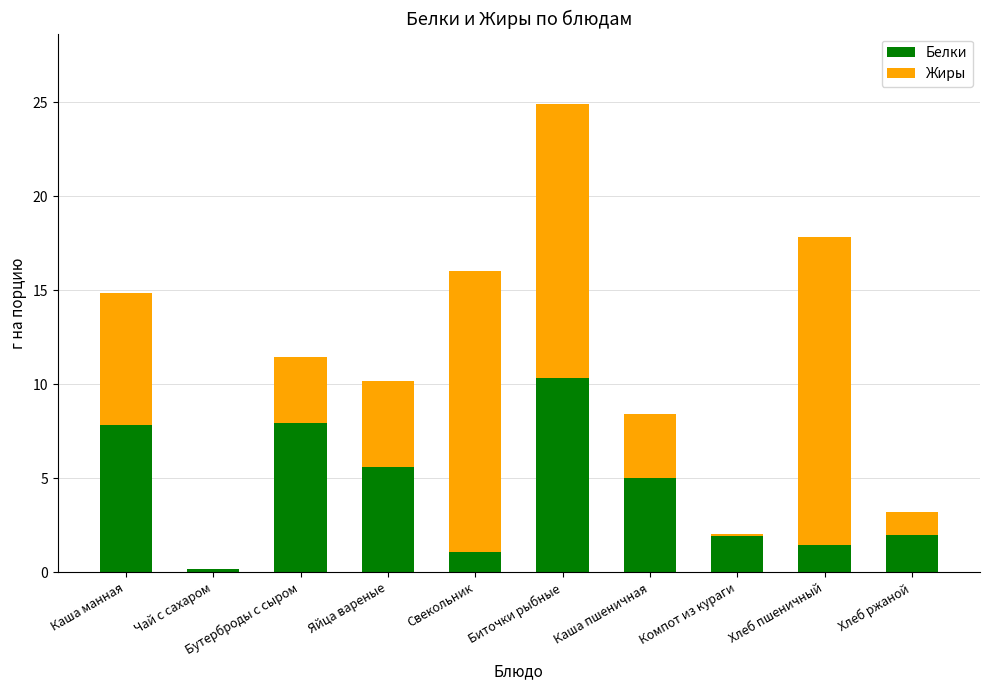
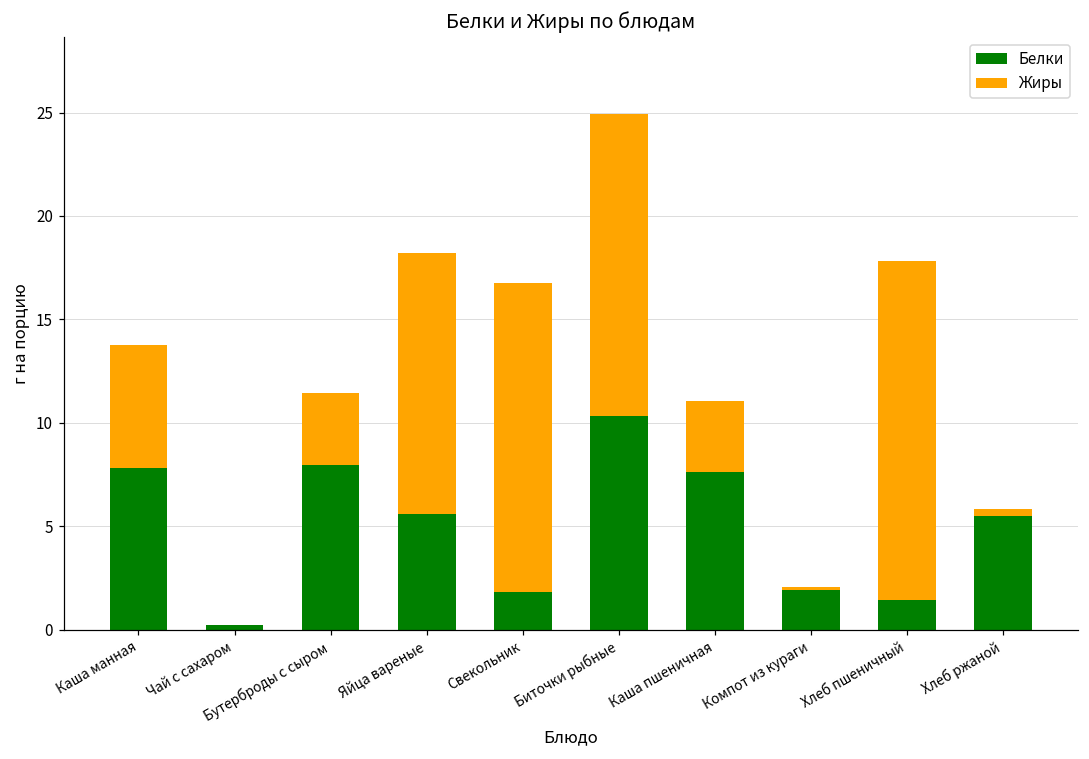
Жиры, Каша манная: 7.0 -> 5.9
Жиры, Яйца вареные: 4.6 -> 12.6
Белки, Свекольник: 1.1 -> 1.8
Белки, Каша пшеничная: 5.0 -> 7.6
Белки, Хлеб ржаной: 2.0 -> 5.5
Жиры, Хлеб ржаной: 1.2 -> 0.4
